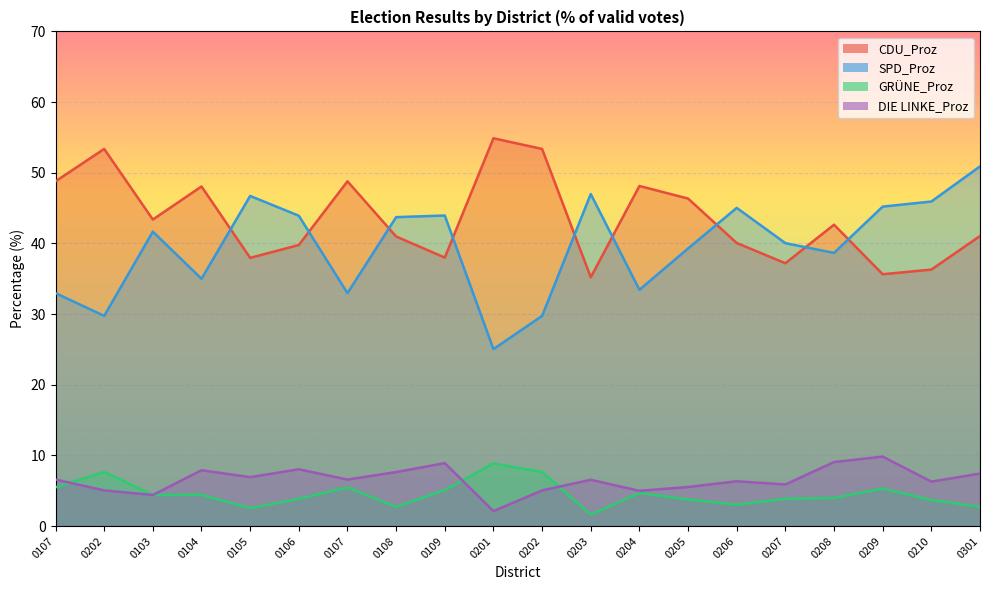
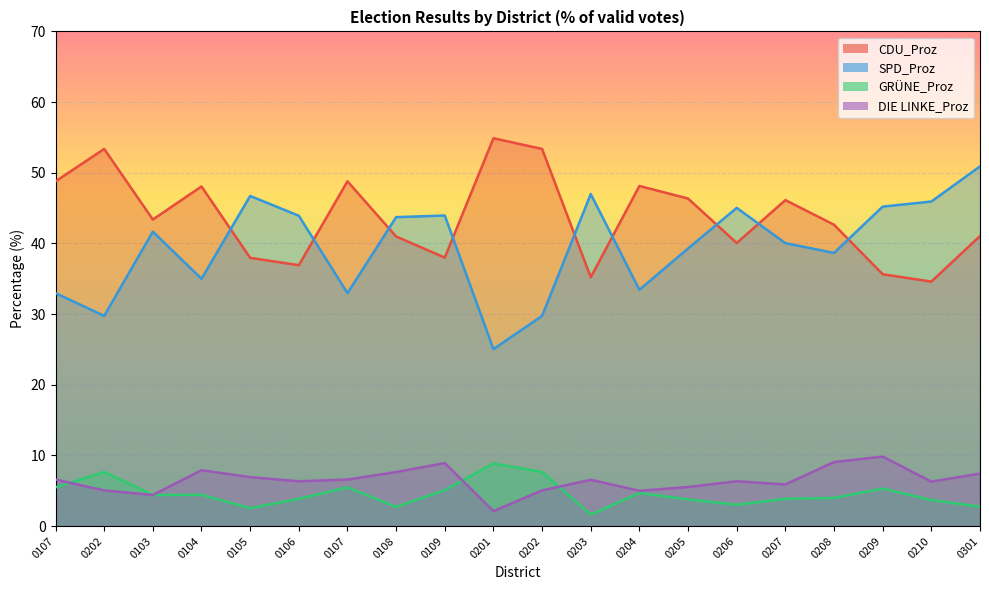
CDU_Proz, 0106: 40 -> 37
DIE LINKE_Proz, 0106: 8 -> 6
CDU_Proz, 0207: 37 -> 46
CDU_Proz, 0210: 36 -> 35
